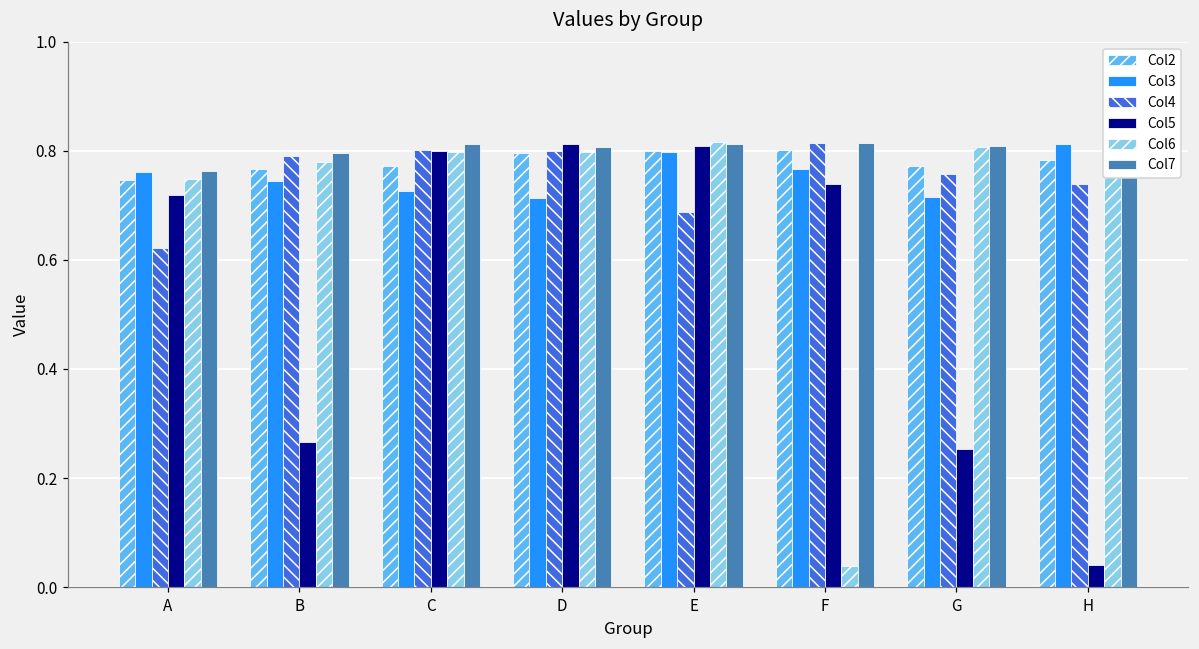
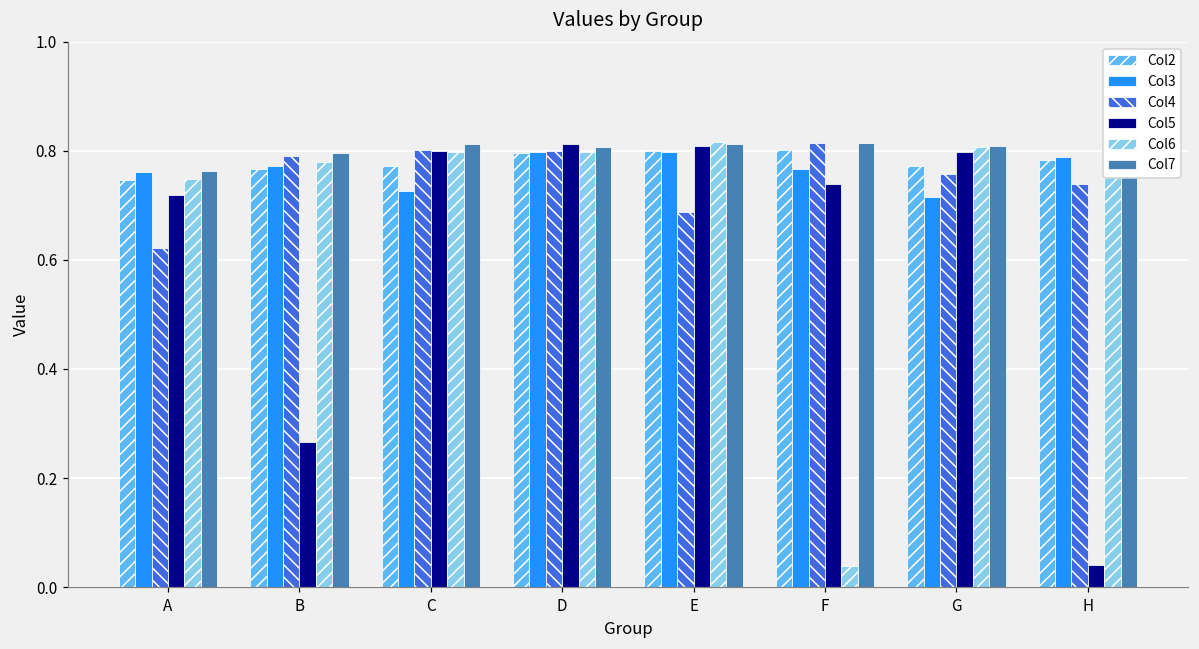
Col3, B: 0.74 -> 0.77
Col3, D: 0.71 -> 0.80
Col5, G: 0.25 -> 0.80
Col3, H: 0.81 -> 0.79
